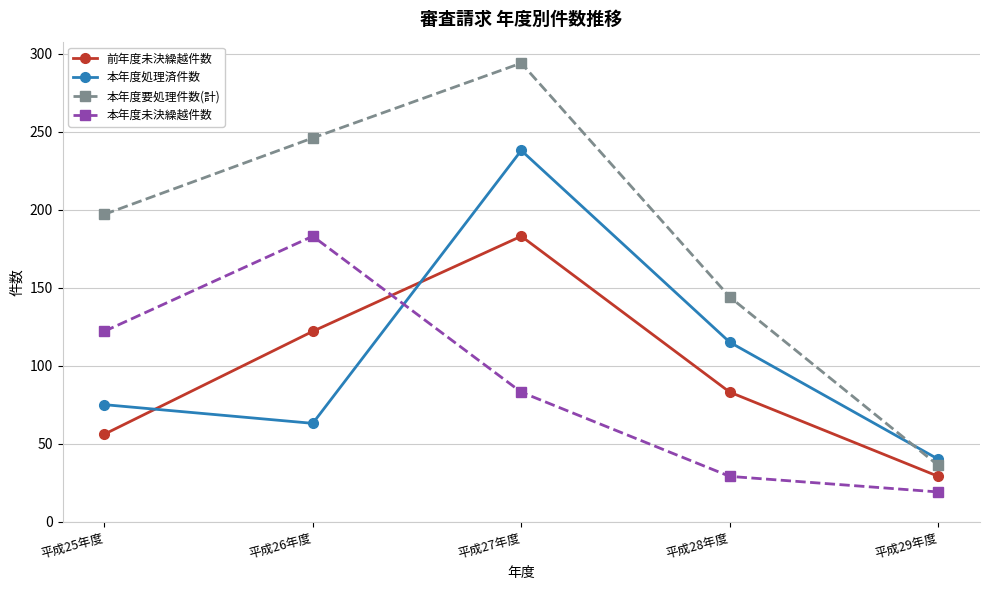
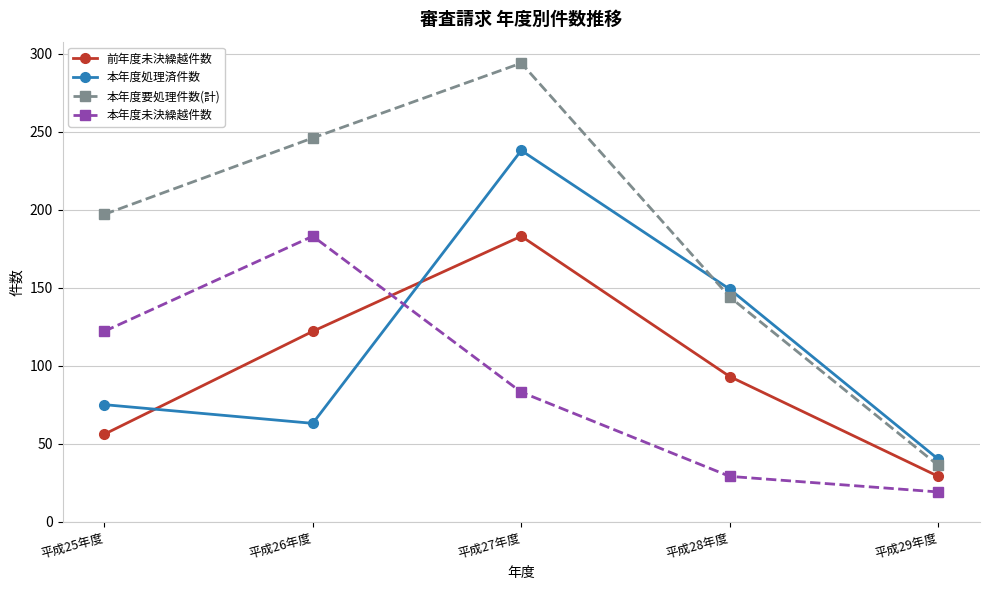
前年度未決繰越件数, 平成28年度: 83 -> 93
本年度処理済件数, 平成28年度: 115 -> 149
